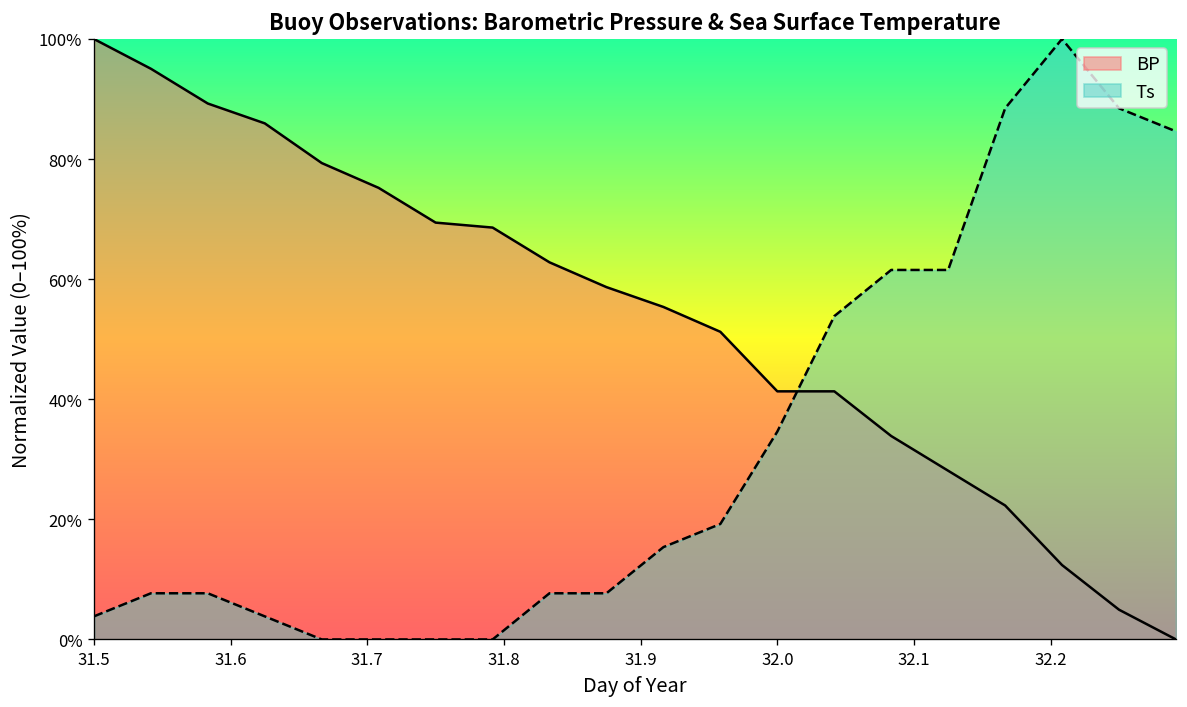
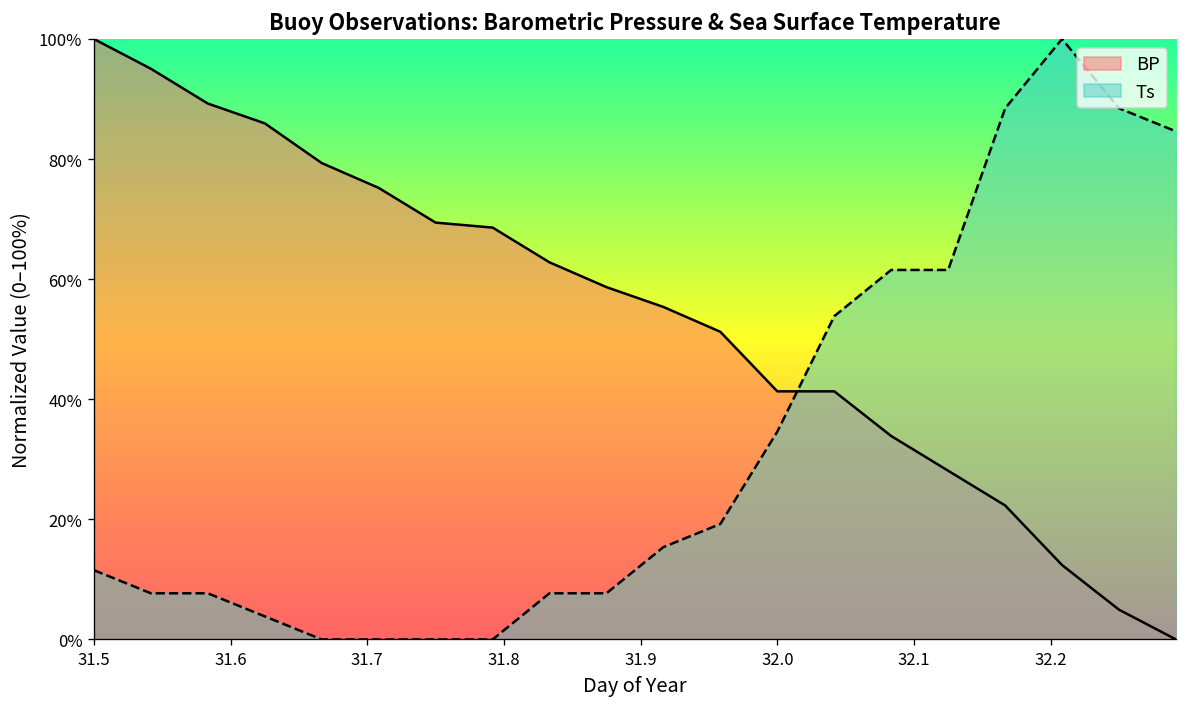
Ts, 31.5: 4% -> 12%
